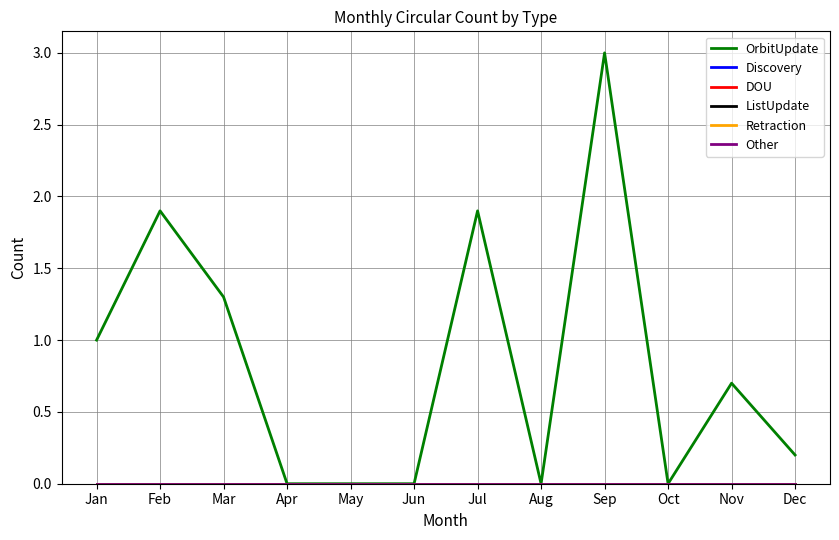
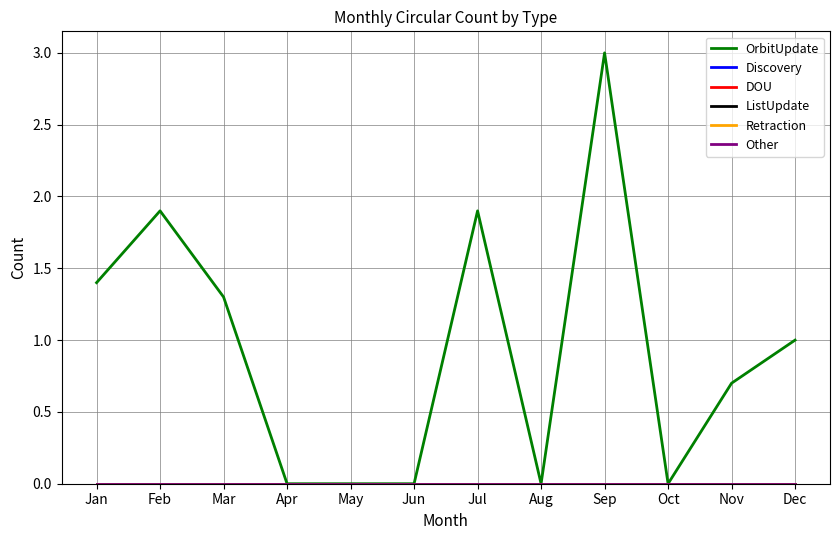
OrbitUpdate, Jan: 1.0 -> 1.4
OrbitUpdate, Dec: 0.2 -> 1.0
